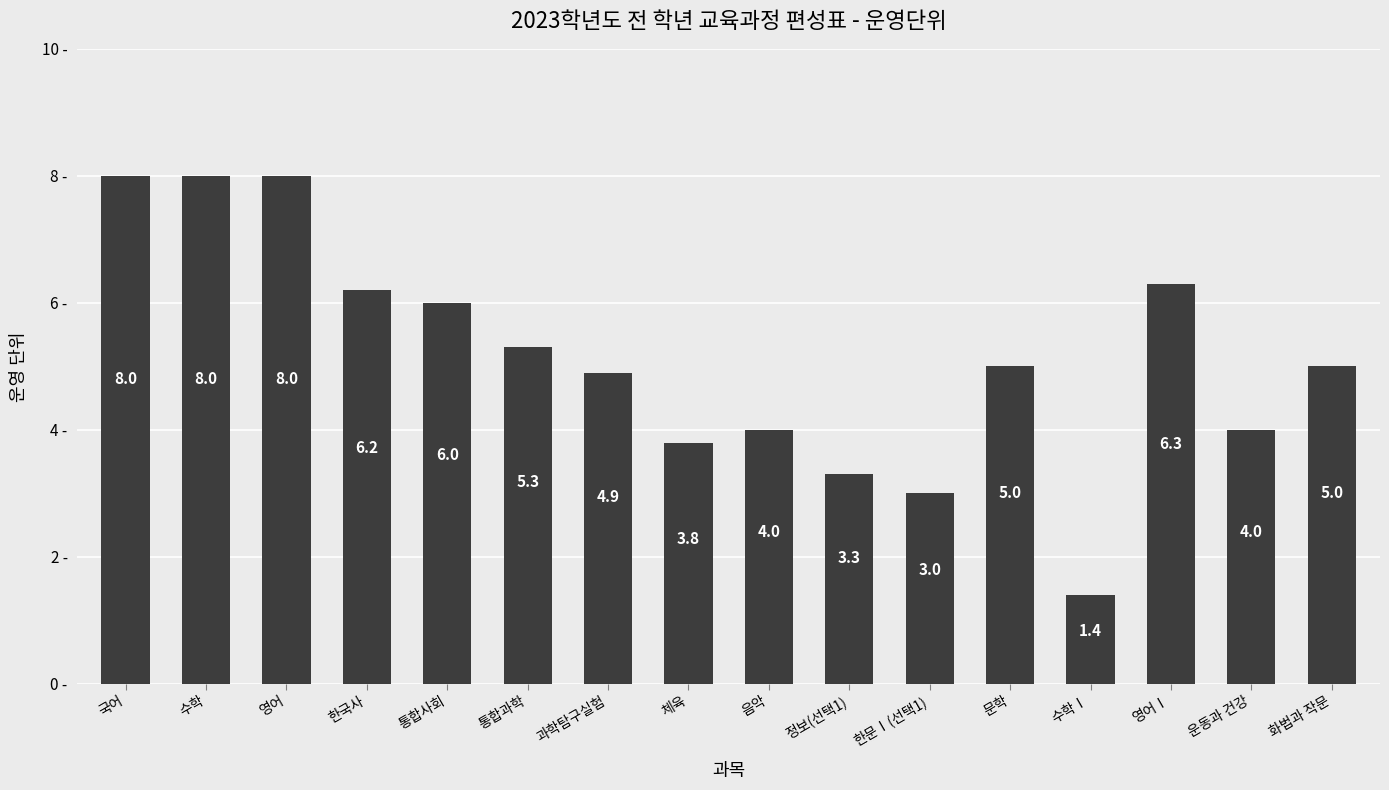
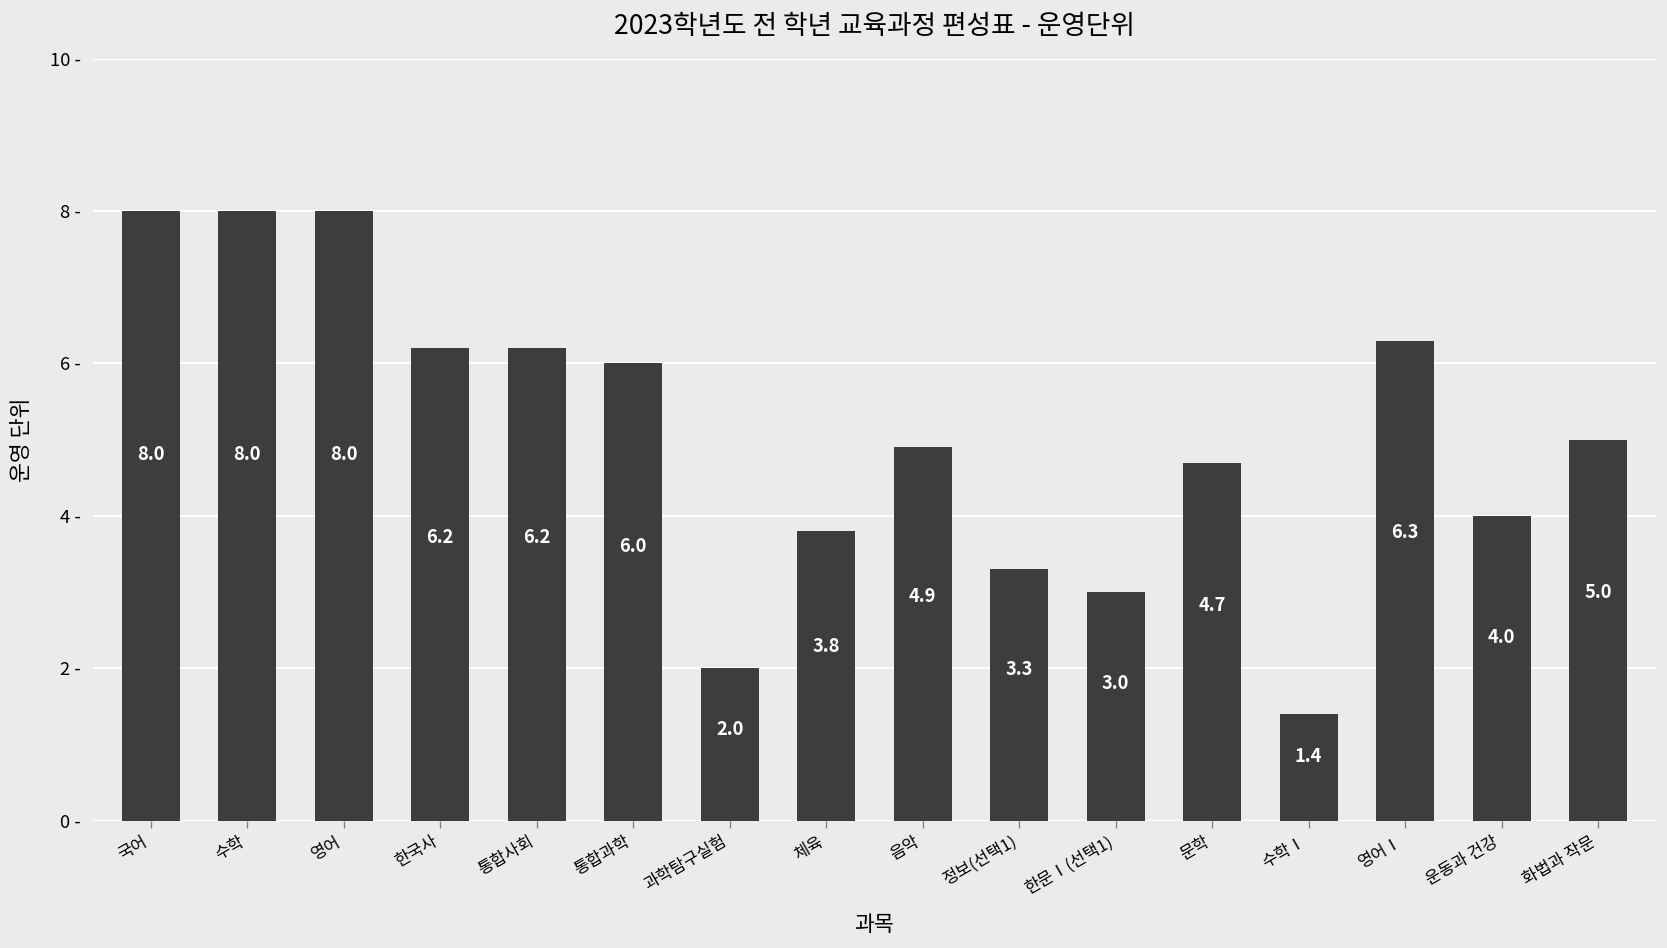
통합사회: 6.0 -> 6.2
통합과학: 5.3 -> 6.0
과학탐구실험: 4.9 -> 2.0
음악: 4.0 -> 4.9
문학: 5.0 -> 4.7
